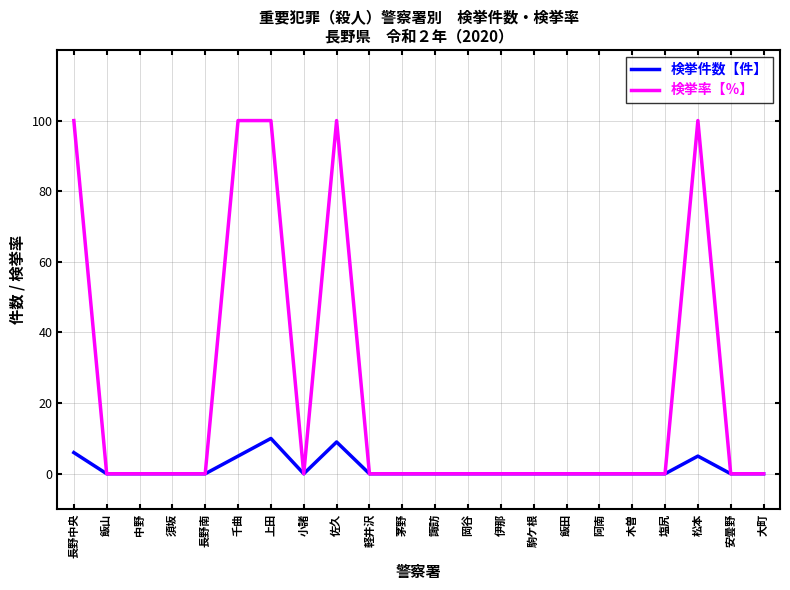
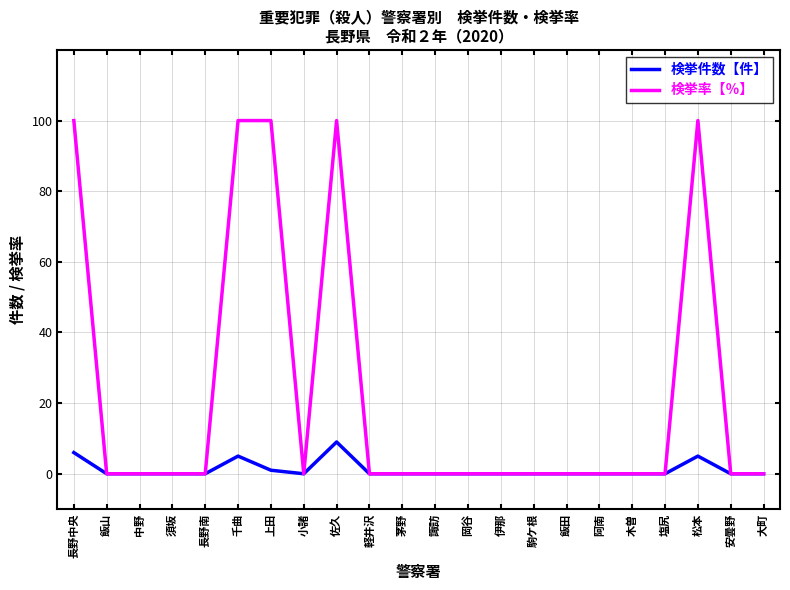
検挙件数【件】, 上田: 10 -> 1
